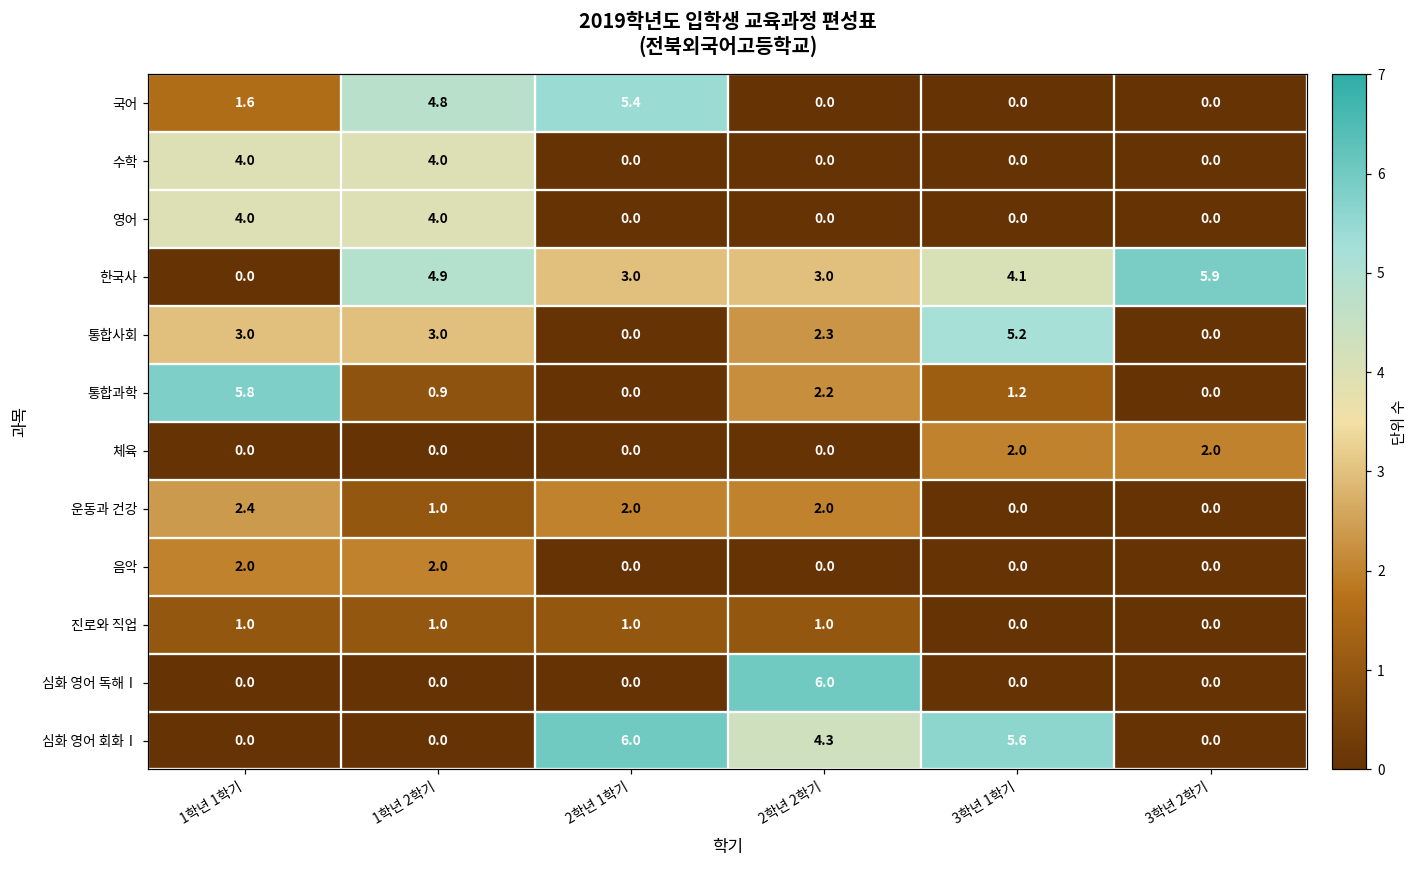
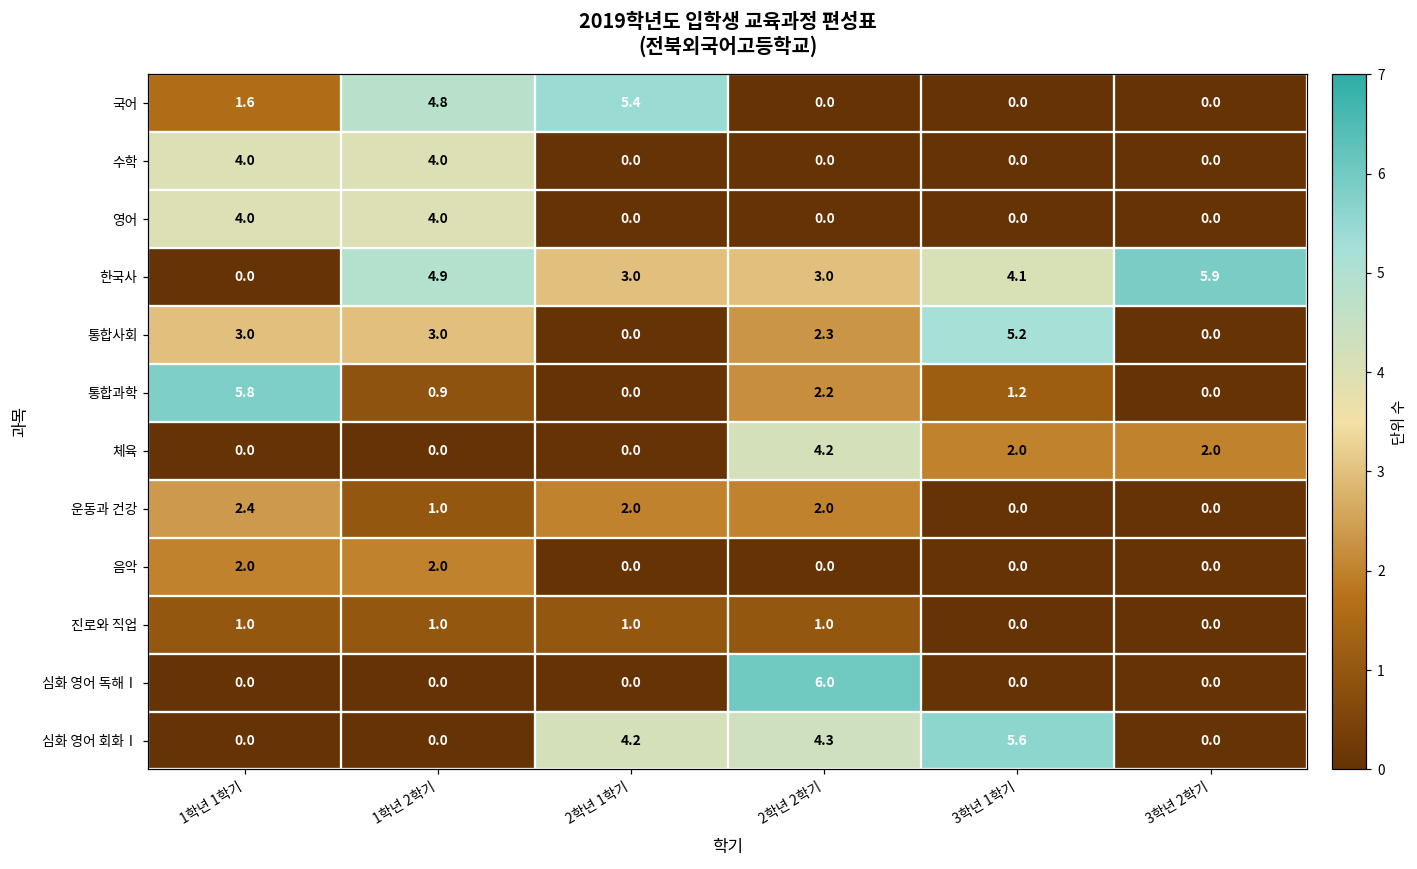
체육, 2학년 2학기: 0.0 -> 4.2
심화 영어 회화Ⅰ, 2학년 1학기: 6.0 -> 4.2
